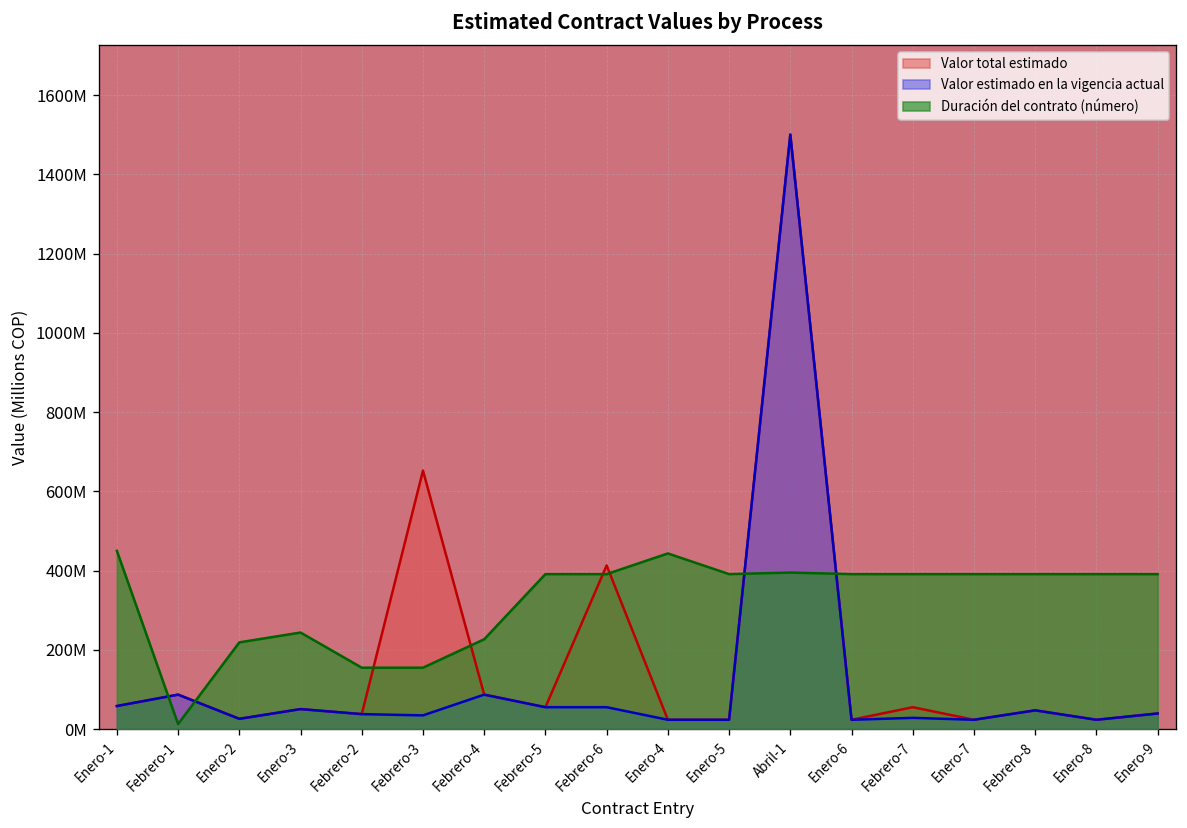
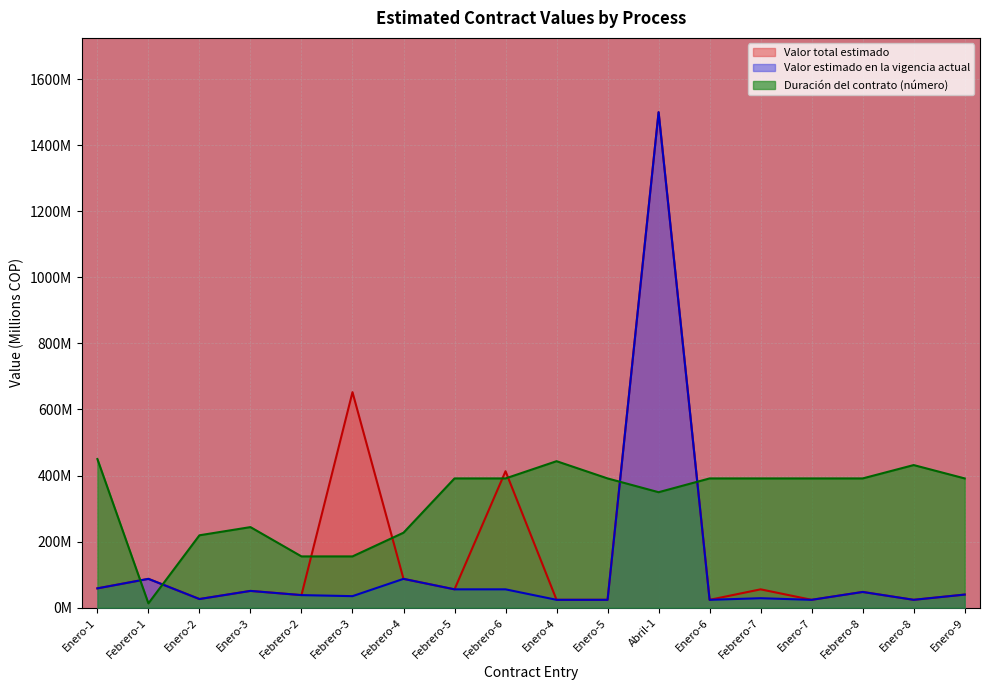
Duración del contrato (número), Abril-1: 400000000 -> 350000000
Duración del contrato (número), Enero-8: 390000000 -> 430000000
